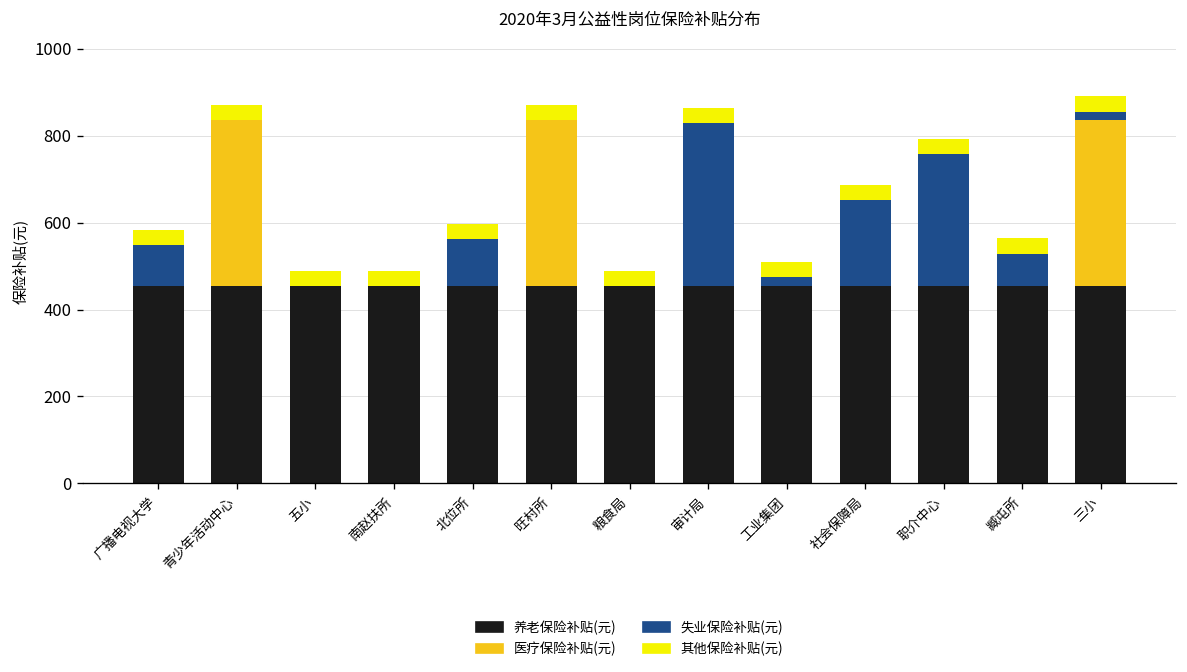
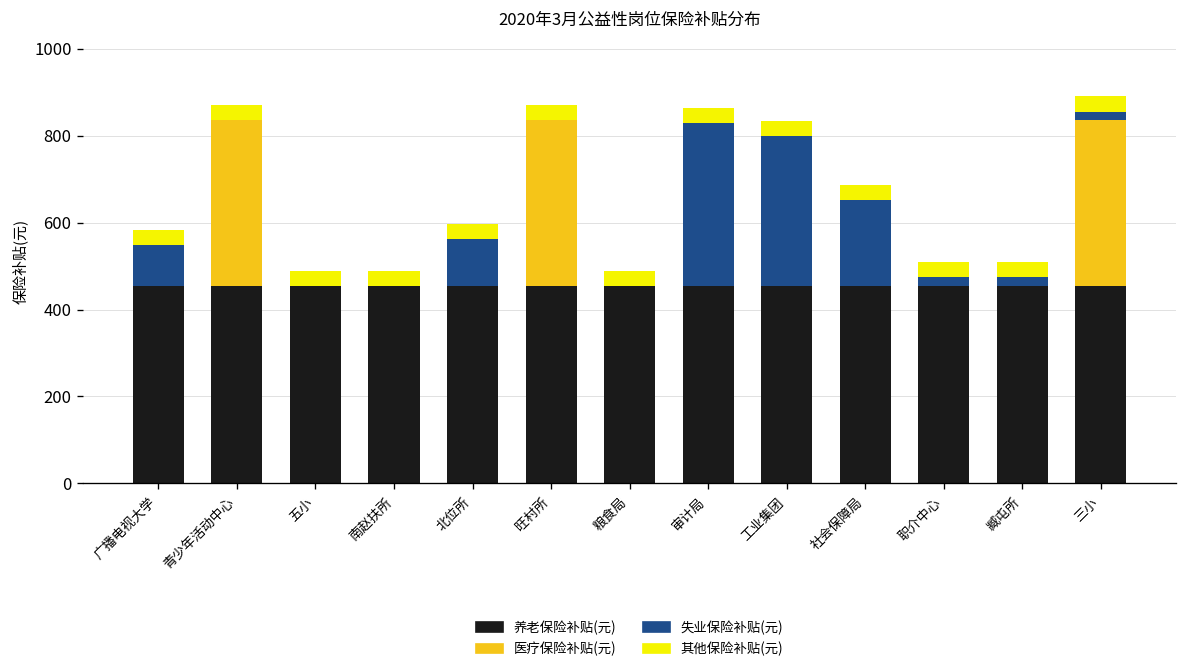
失业保险补贴(元), 工业集团: 20 -> 340
失业保险补贴(元), 职介中心: 300 -> 20
失业保险补贴(元), 臧屯所: 70 -> 20
